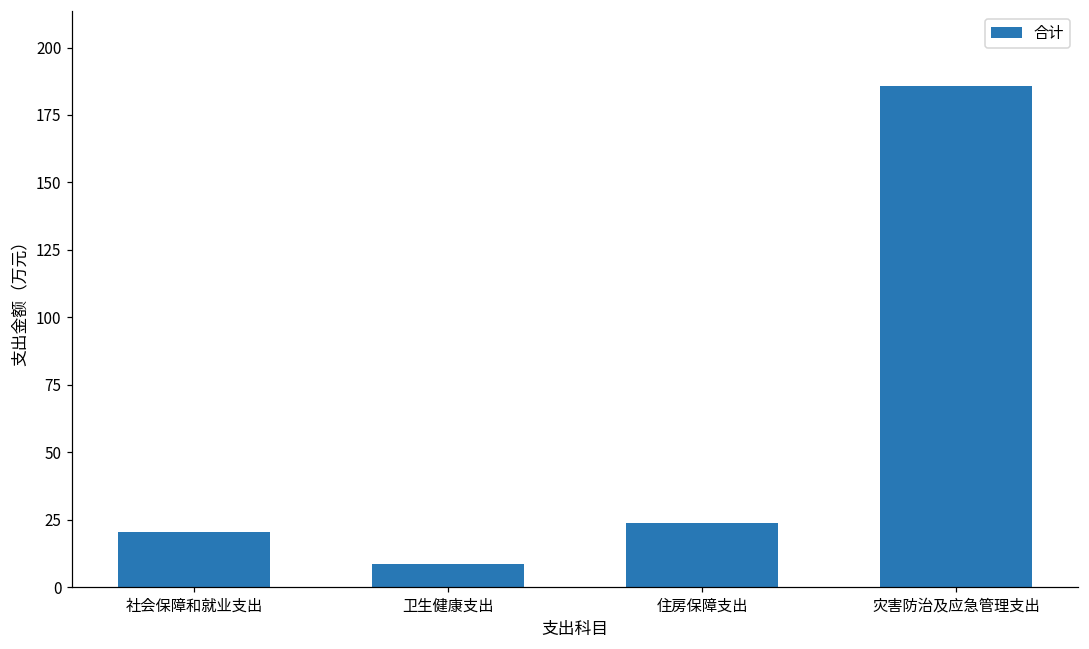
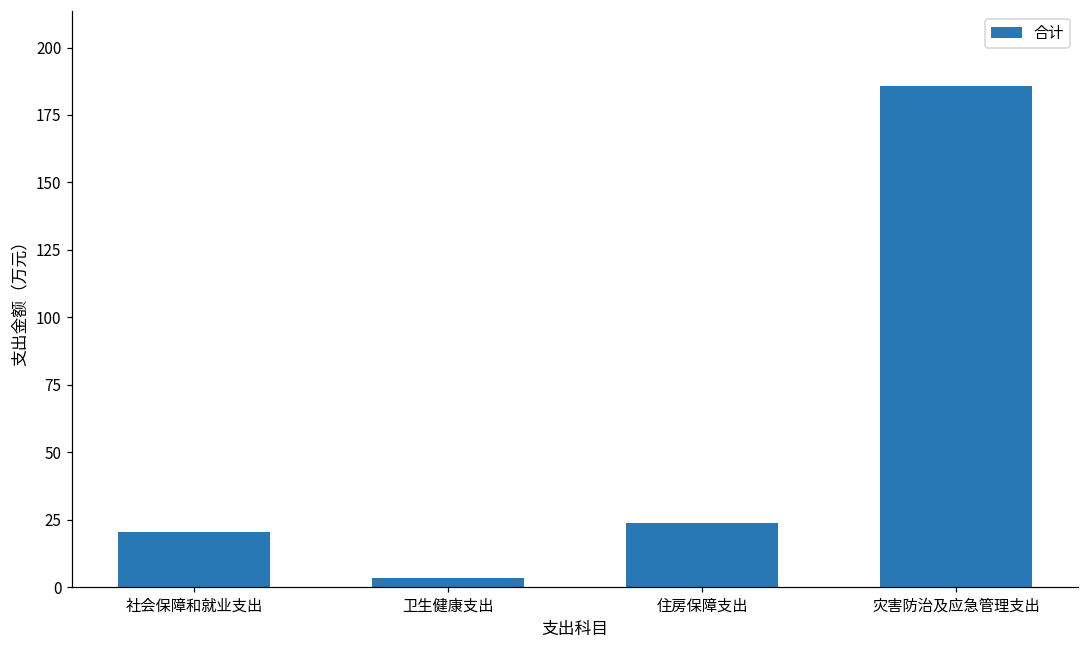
卫生健康支出: 9 -> 3
